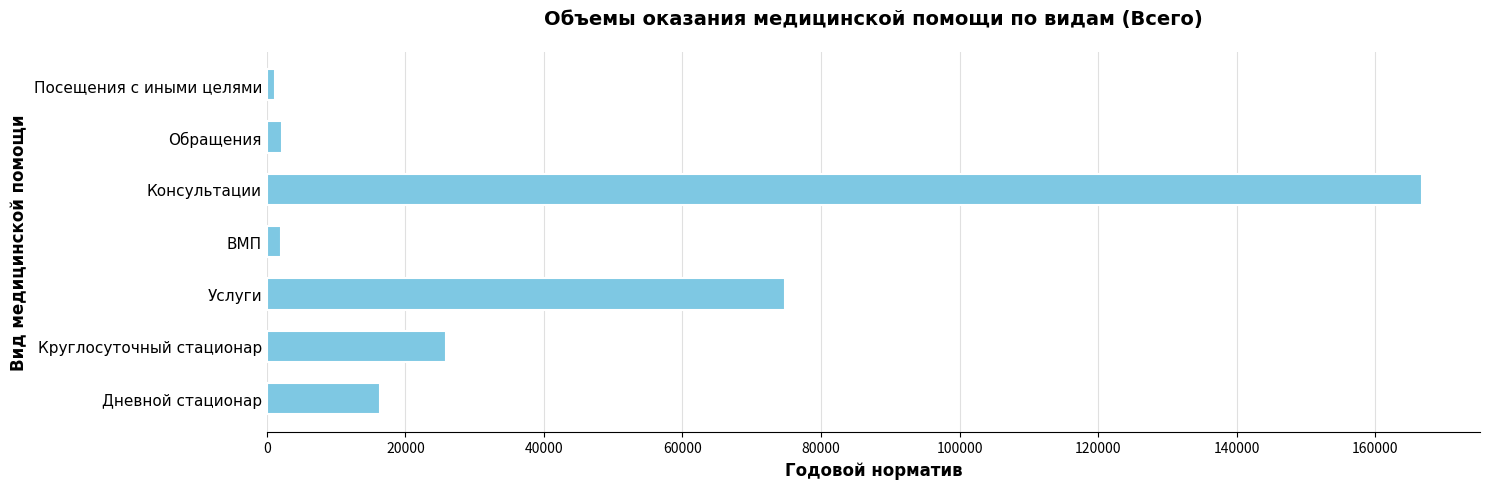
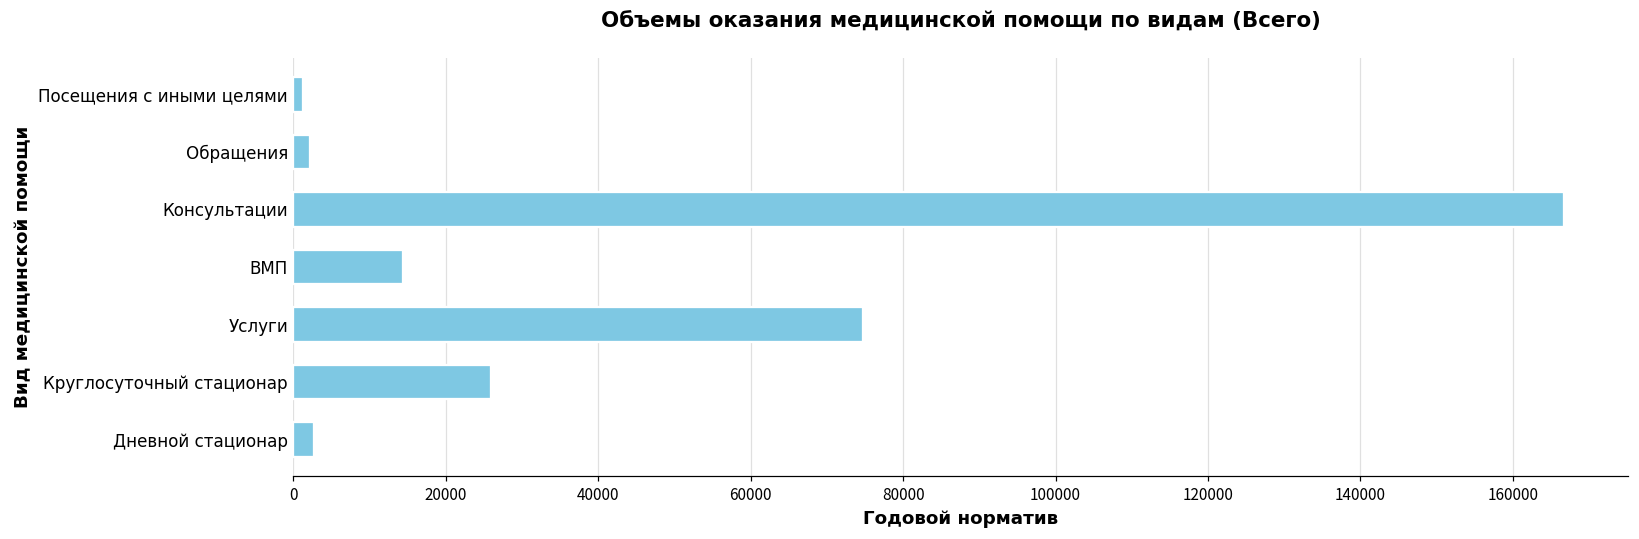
ВМП: 2000 -> 14000
Дневной стационар: 16000 -> 3000
